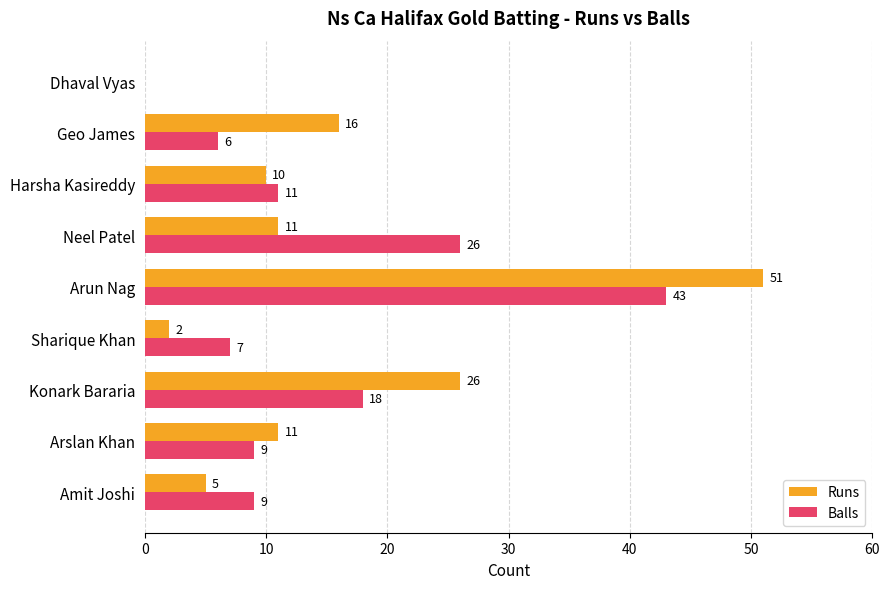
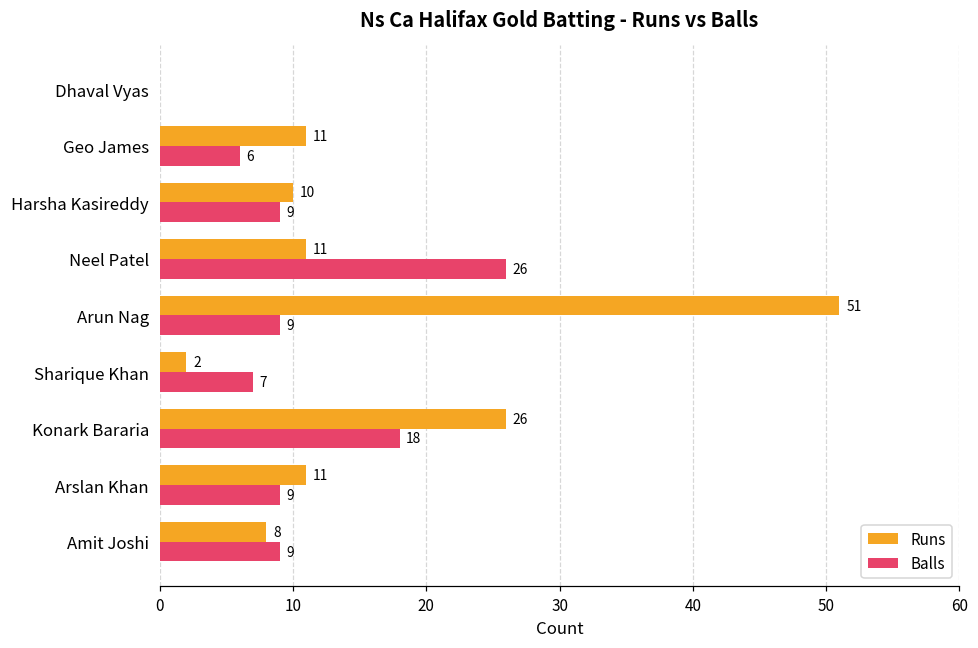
Runs, Geo James: 16 -> 11
Balls, Harsha Kasireddy: 11 -> 9
Balls, Arun Nag: 43 -> 9
Runs, Amit Joshi: 5 -> 8
